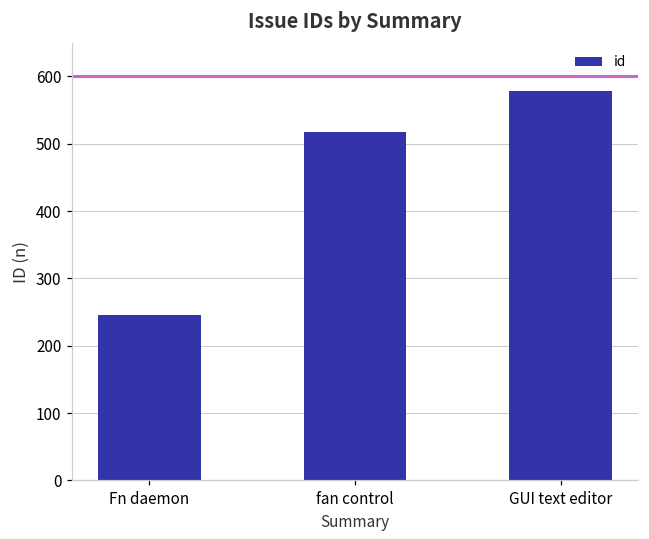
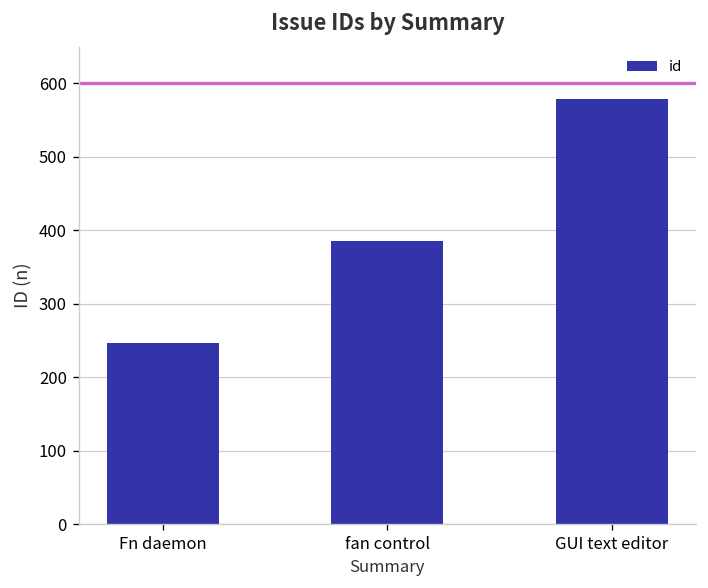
fan control: 520 -> 390
